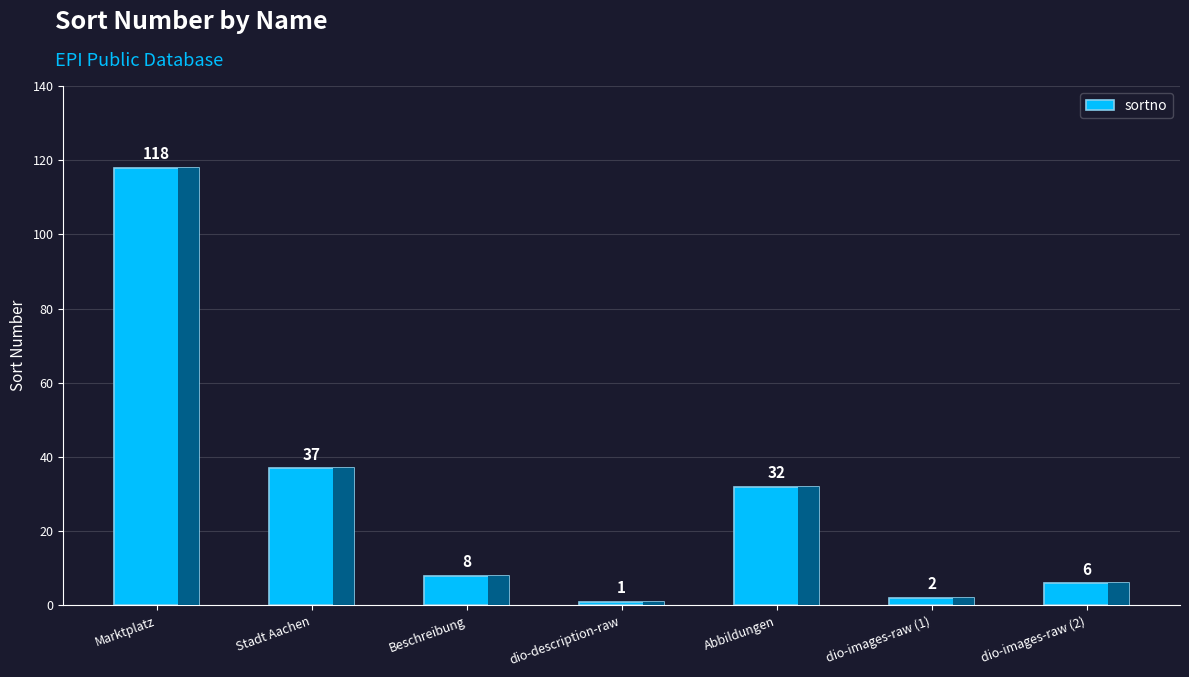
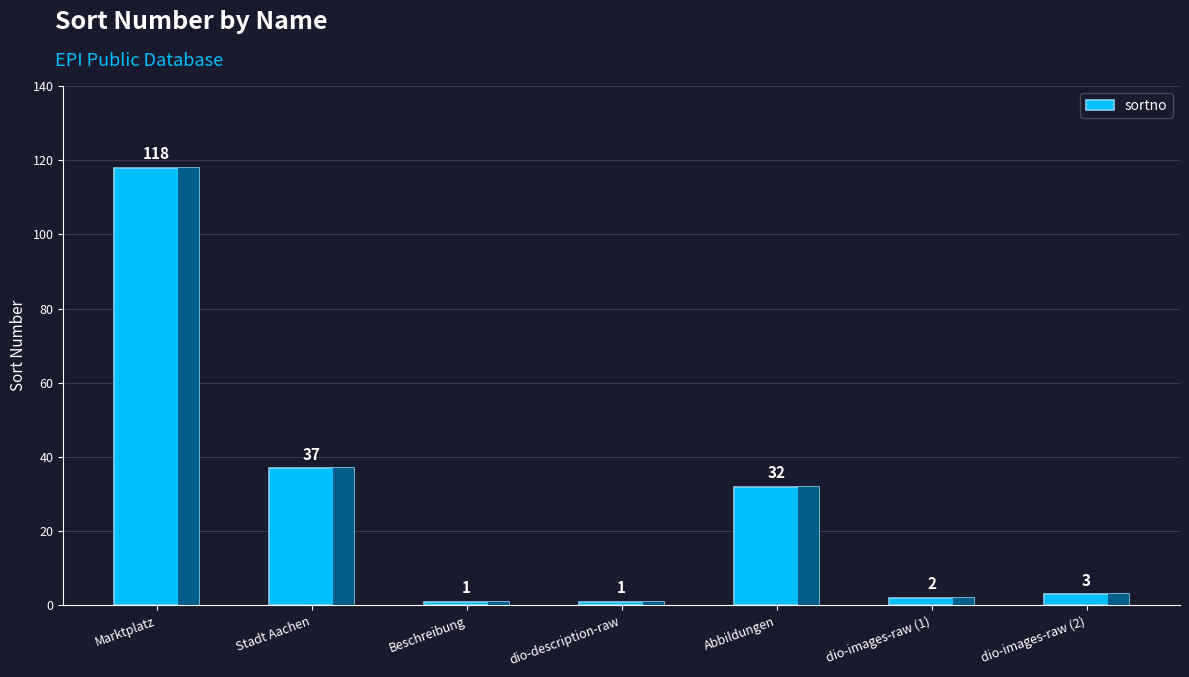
Beschreibung: 8 -> 1
dio-images-raw (2): 6 -> 3
